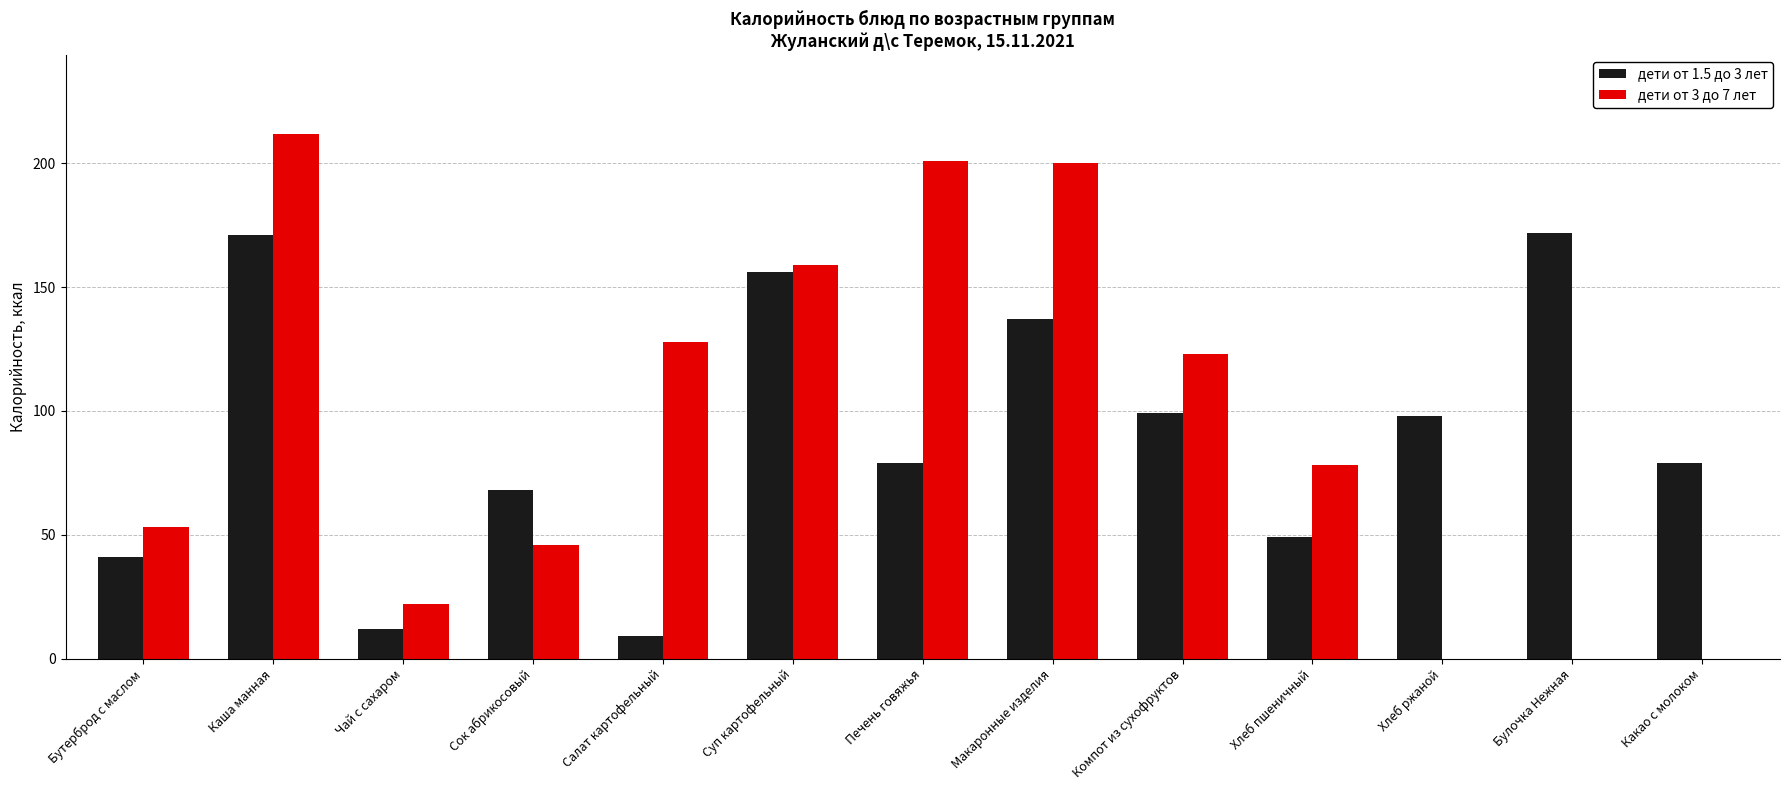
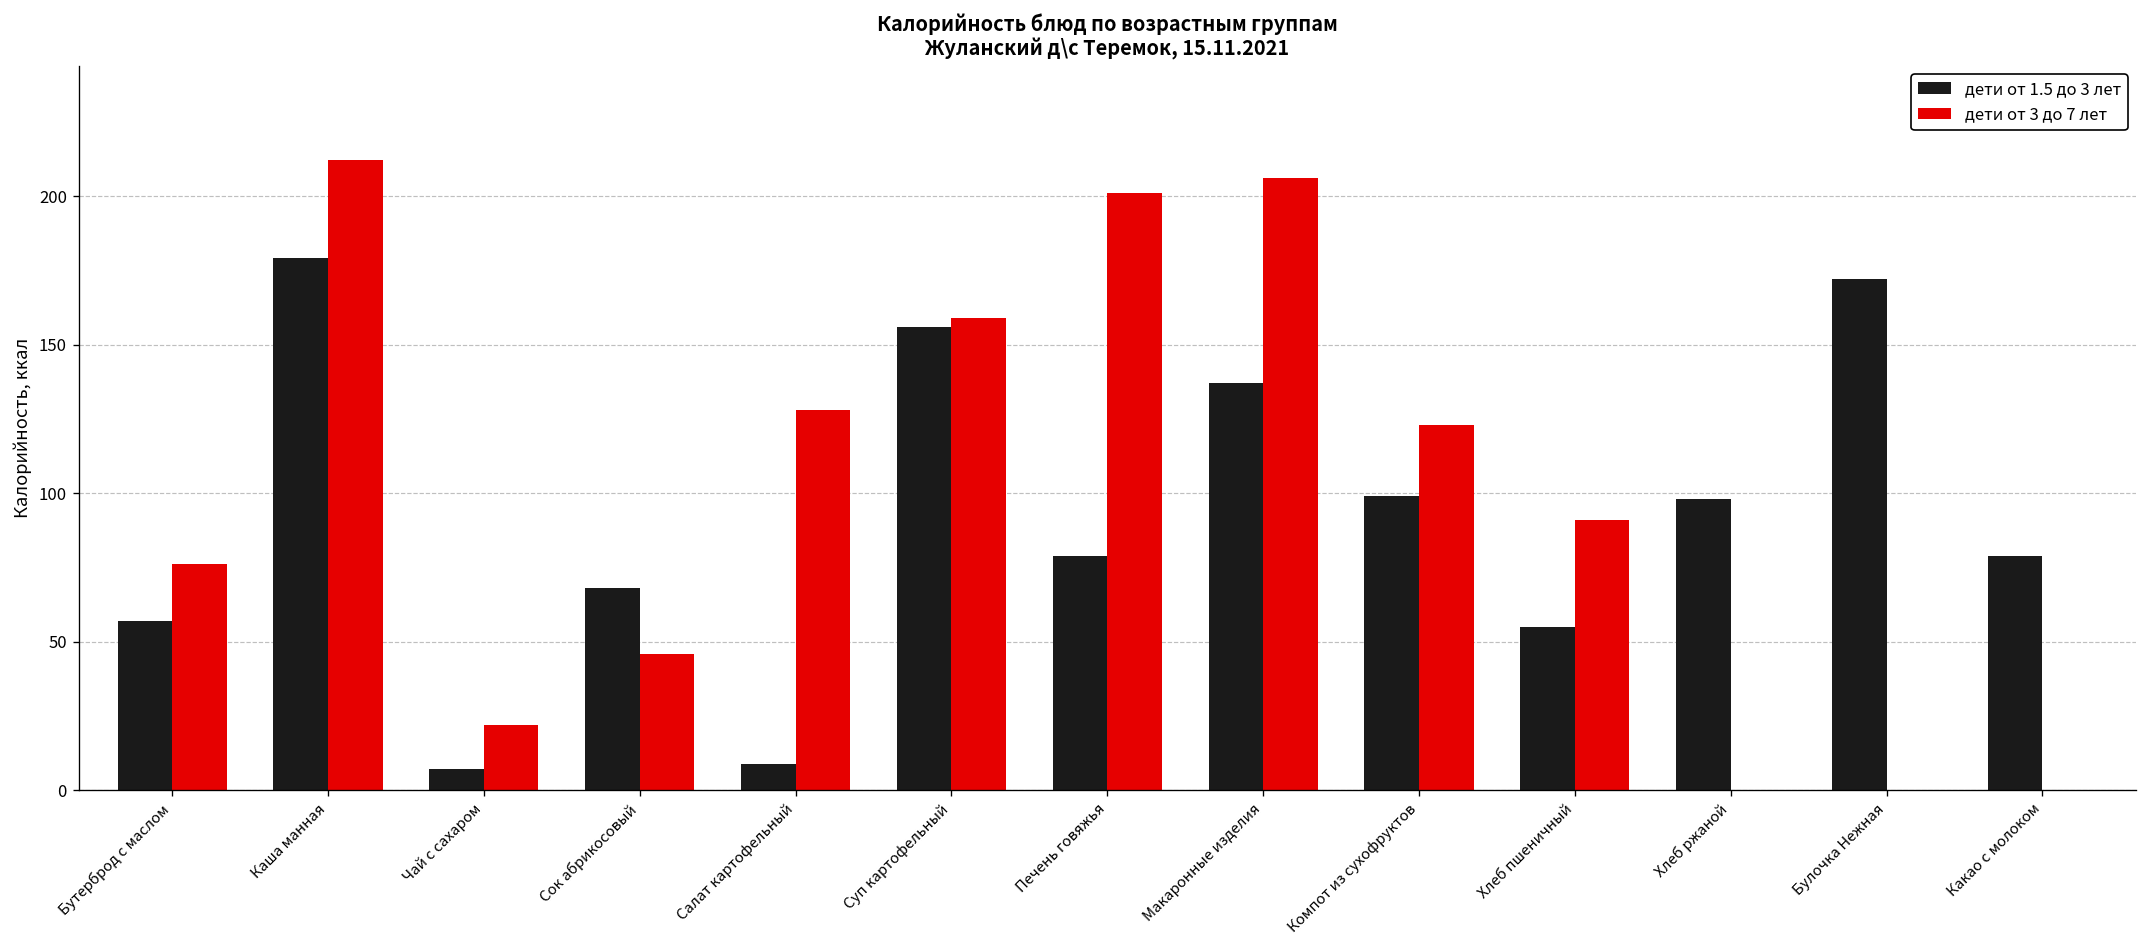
дети от 1.5 до 3 лет, Бутерброд с маслом: 41 -> 57
дети от 3 до 7 лет, Бутерброд с маслом: 53 -> 76
дети от 1.5 до 3 лет, Каша манная: 171 -> 179
дети от 1.5 до 3 лет, Чай с сахаром: 12 -> 7
дети от 3 до 7 лет, Макаронные изделия: 200 -> 206
дети от 1.5 до 3 лет, Хлеб пшеничный: 49 -> 55
дети от 3 до 7 лет, Хлеб пшеничный: 78 -> 91
